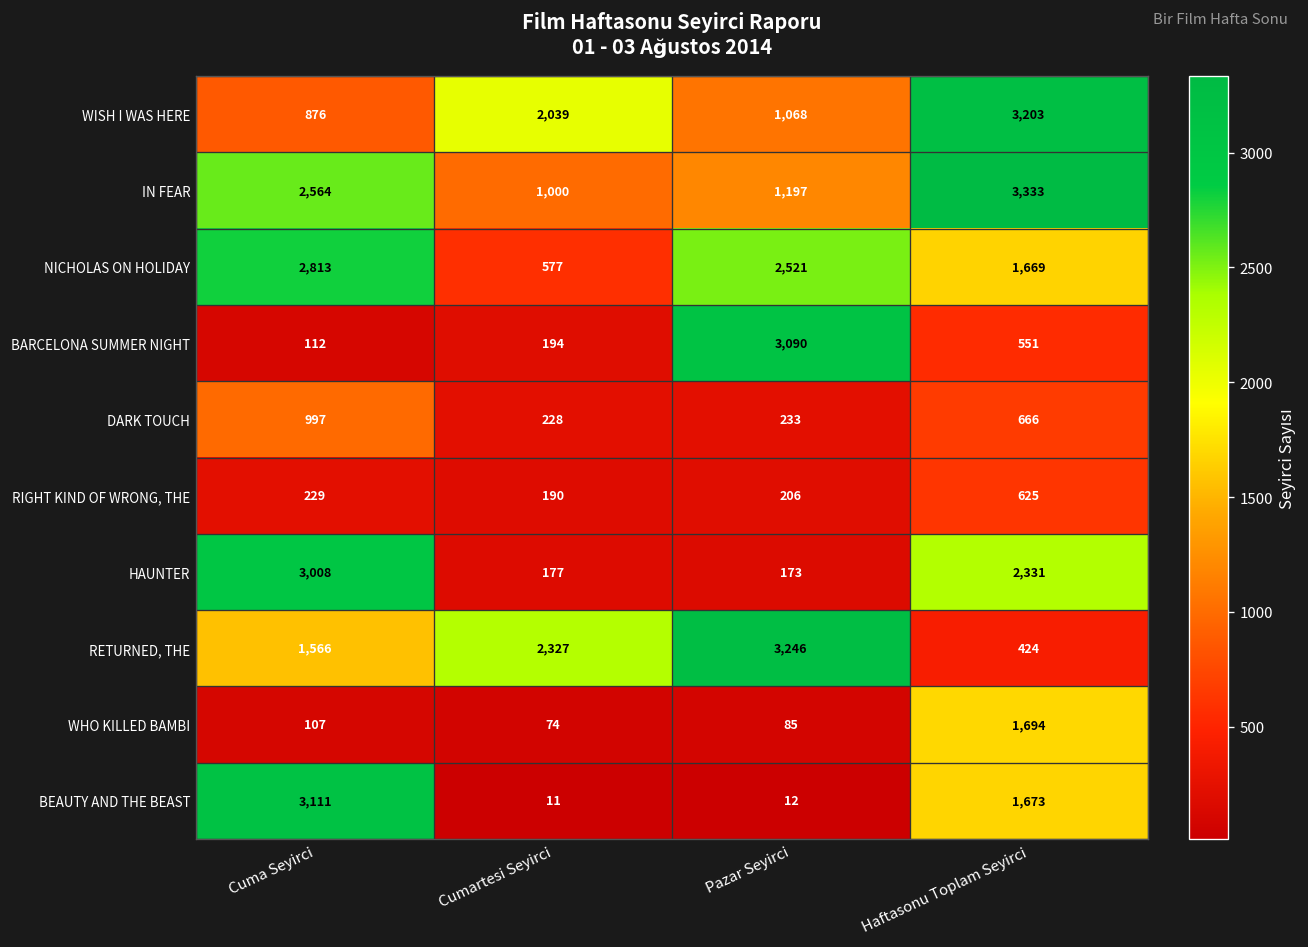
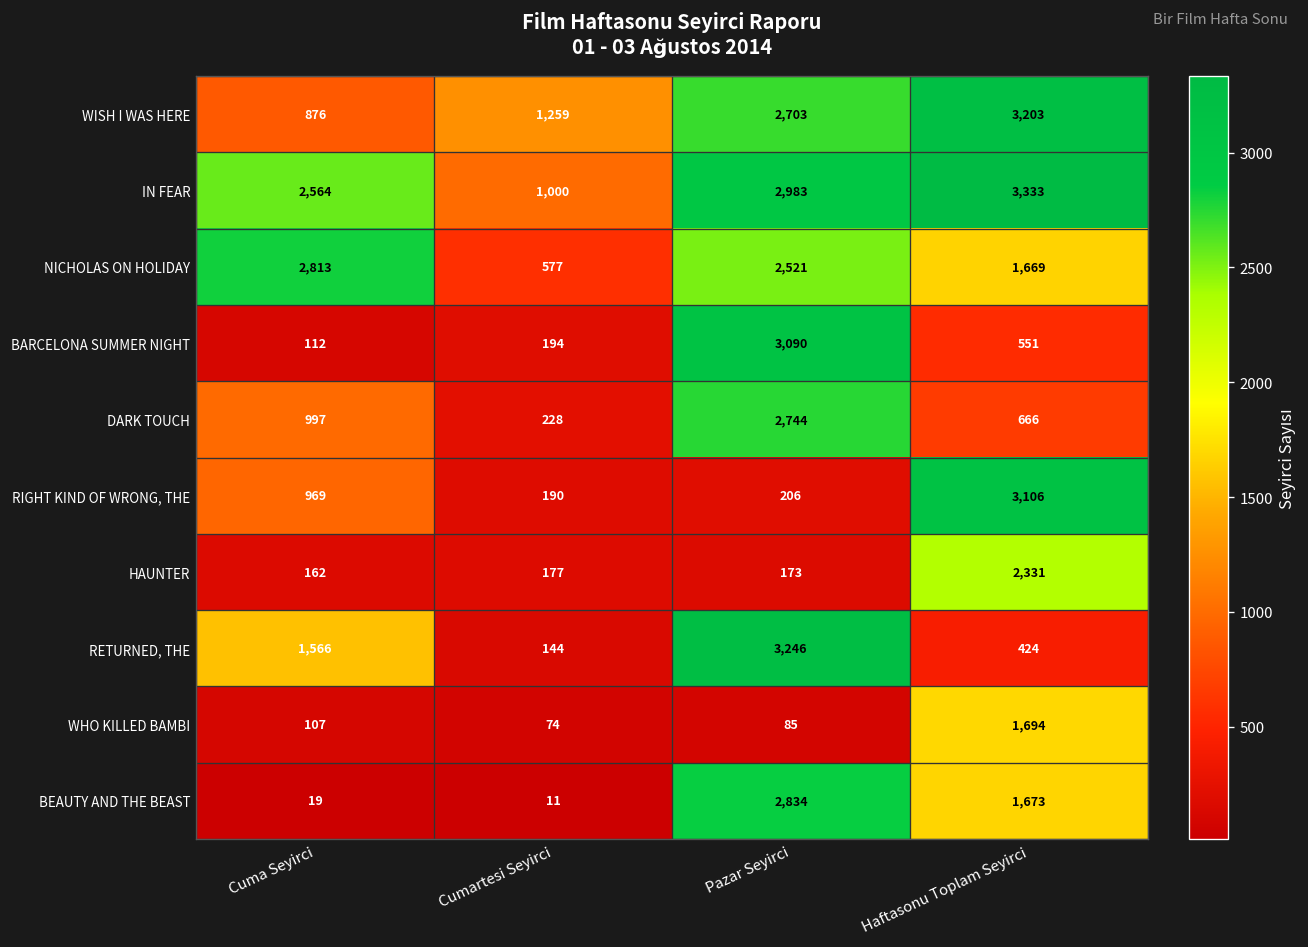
WISH I WAS HERE, Cumartesi Seyirci: 2,039 -> 1,259
WISH I WAS HERE, Pazar Seyirci: 1,068 -> 2,703
IN FEAR, Pazar Seyirci: 1,197 -> 2,983
DARK TOUCH, Pazar Seyirci: 233 -> 2,744
RIGHT KIND OF WRONG, THE, Cuma Seyirci: 229 -> 969
RIGHT KIND OF WRONG, THE, Haftasonu Toplam Seyirci: 625 -> 3,106
HAUNTER, Cuma Seyirci: 3,008 -> 162
RETURNED, THE, Cumartesi Seyirci: 2,327 -> 144
BEAUTY AND THE BEAST, Cuma Seyirci: 3,111 -> 19
BEAUTY AND THE BEAST, Pazar Seyirci: 12 -> 2,834
